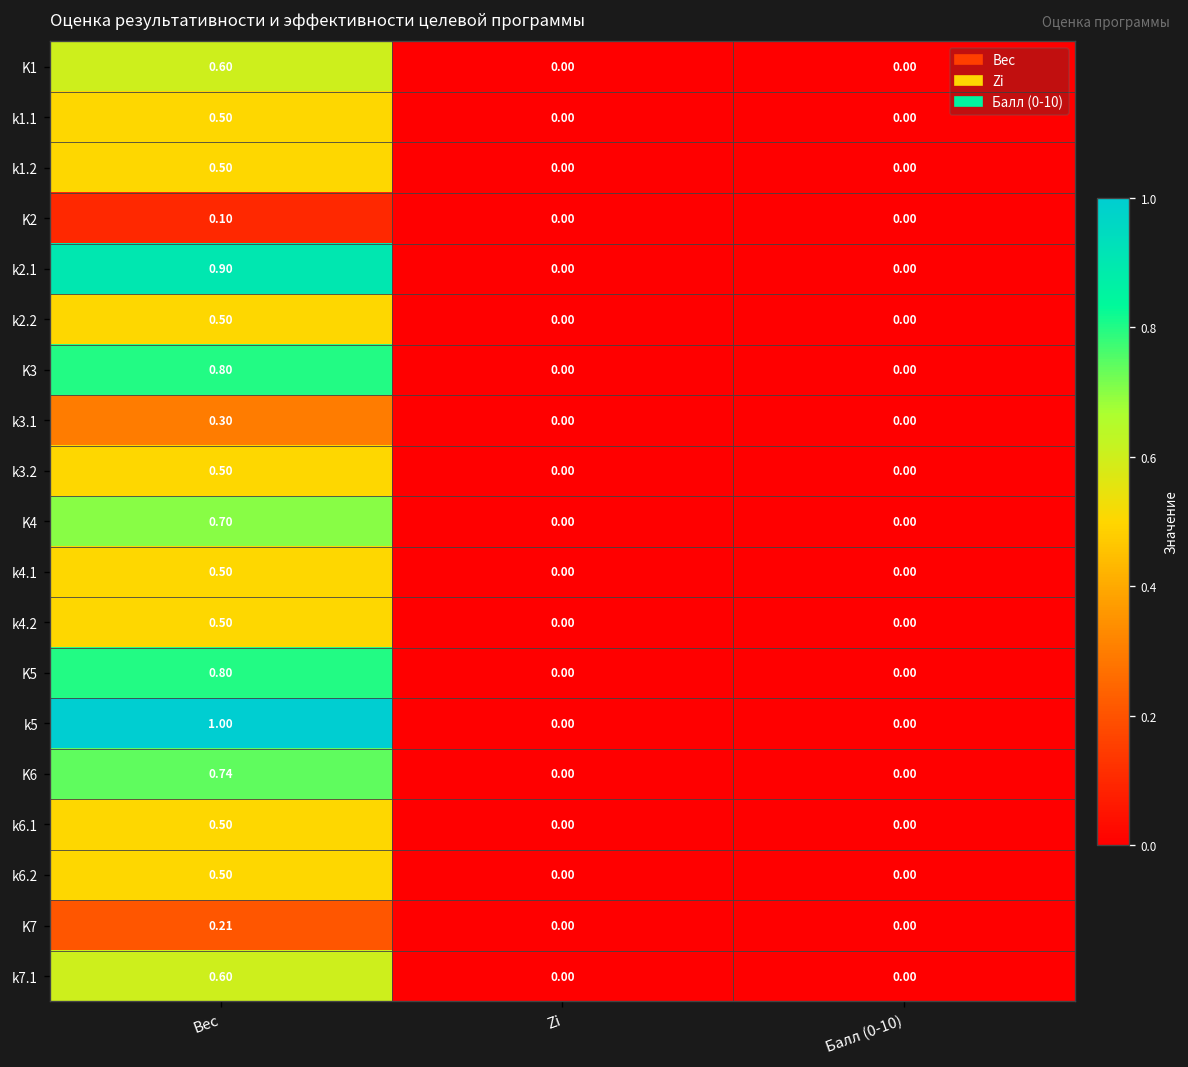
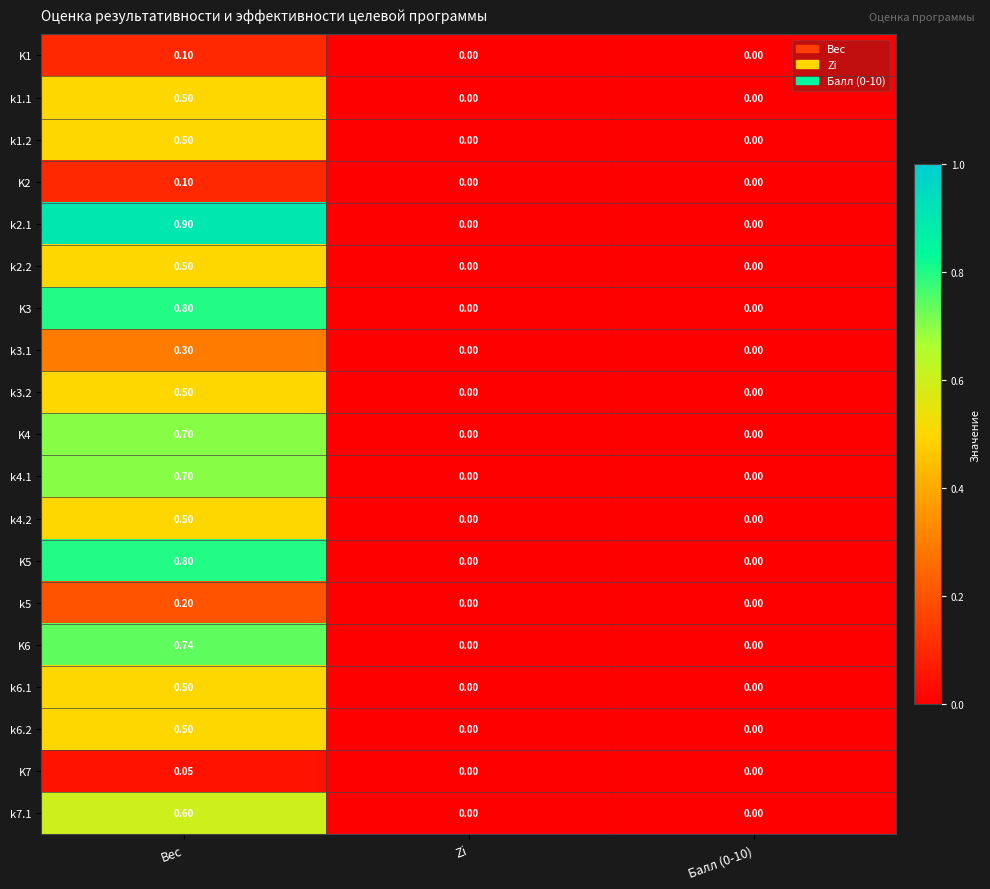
K1, Вес: 0.60 -> 0.10
k4.1, Вес: 0.50 -> 0.70
k5, Вес: 1.00 -> 0.20
K7, Вес: 0.21 -> 0.05
